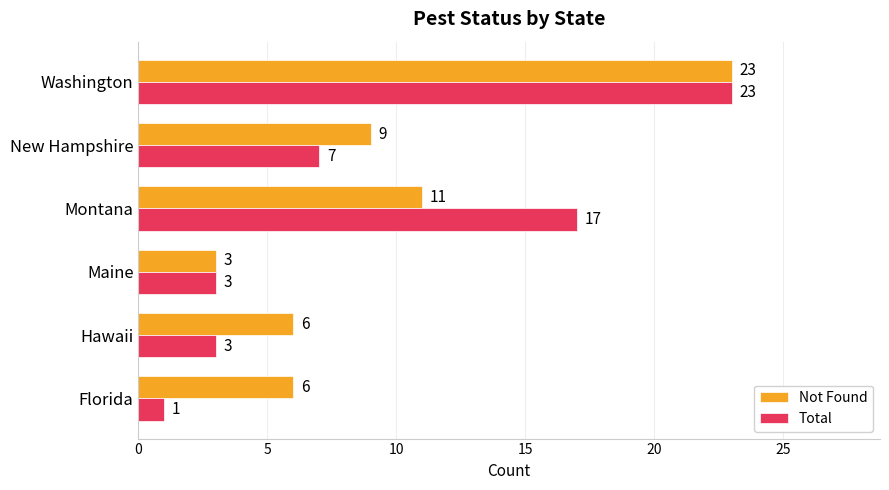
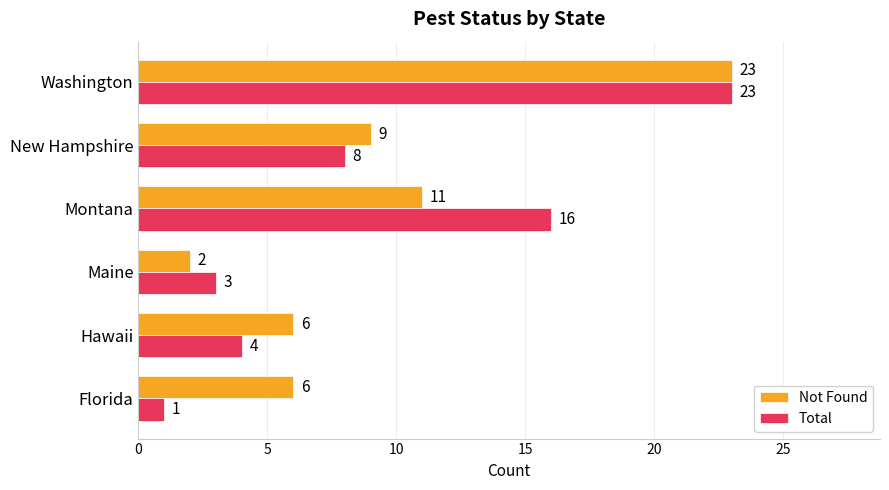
Total, New Hampshire: 7 -> 8
Total, Montana: 17 -> 16
Not Found, Maine: 3 -> 2
Total, Hawaii: 3 -> 4
